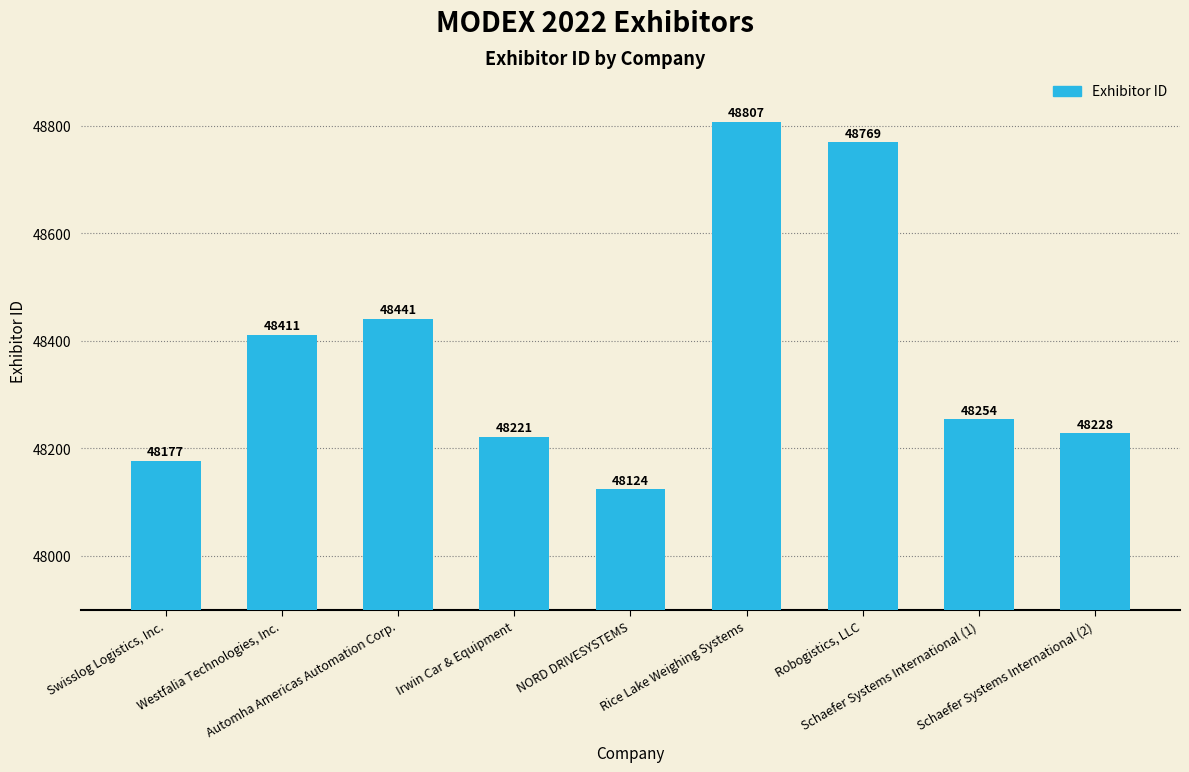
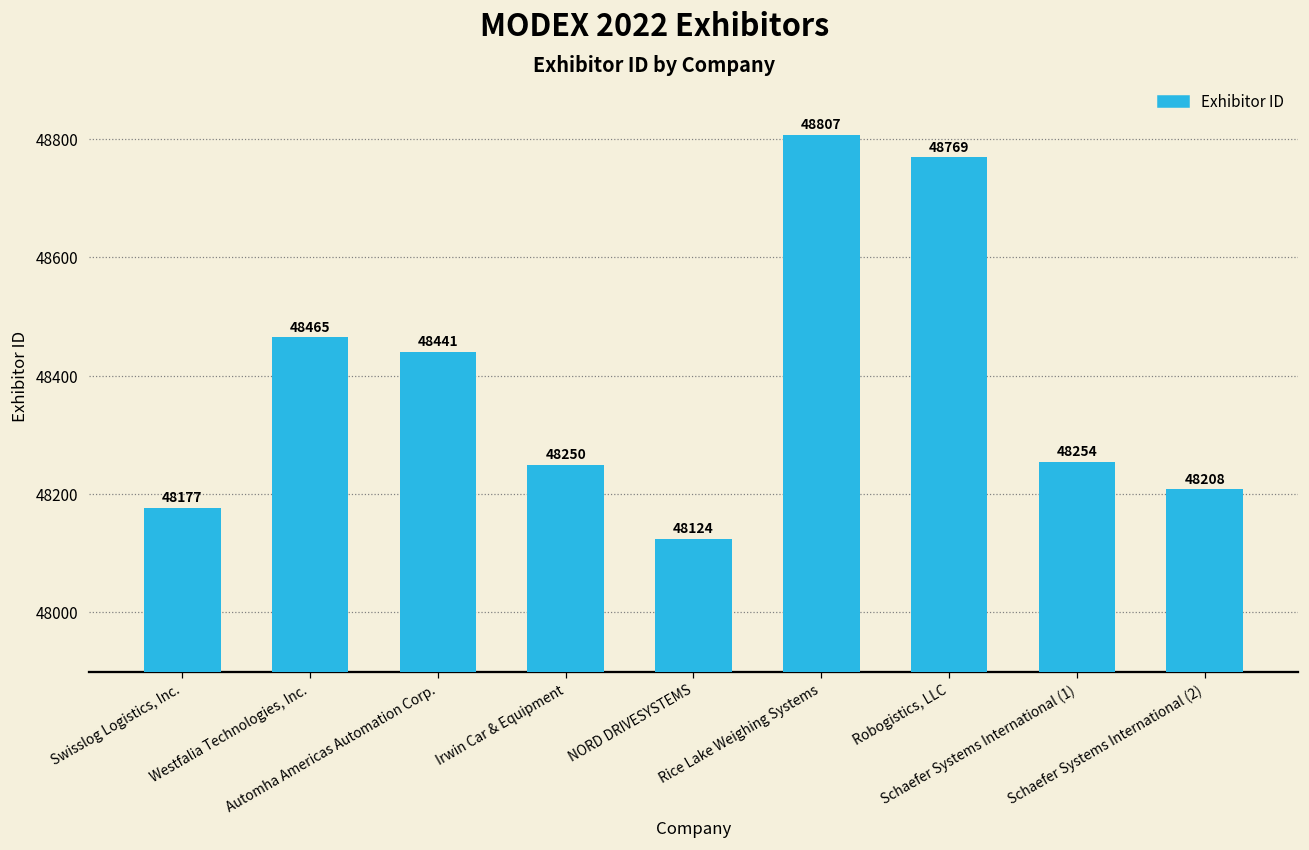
Westfalia Technologies, Inc.: 48411 -> 48465
Irwin Car & Equipment: 48221 -> 48250
Schaefer Systems International (2): 48228 -> 48208
